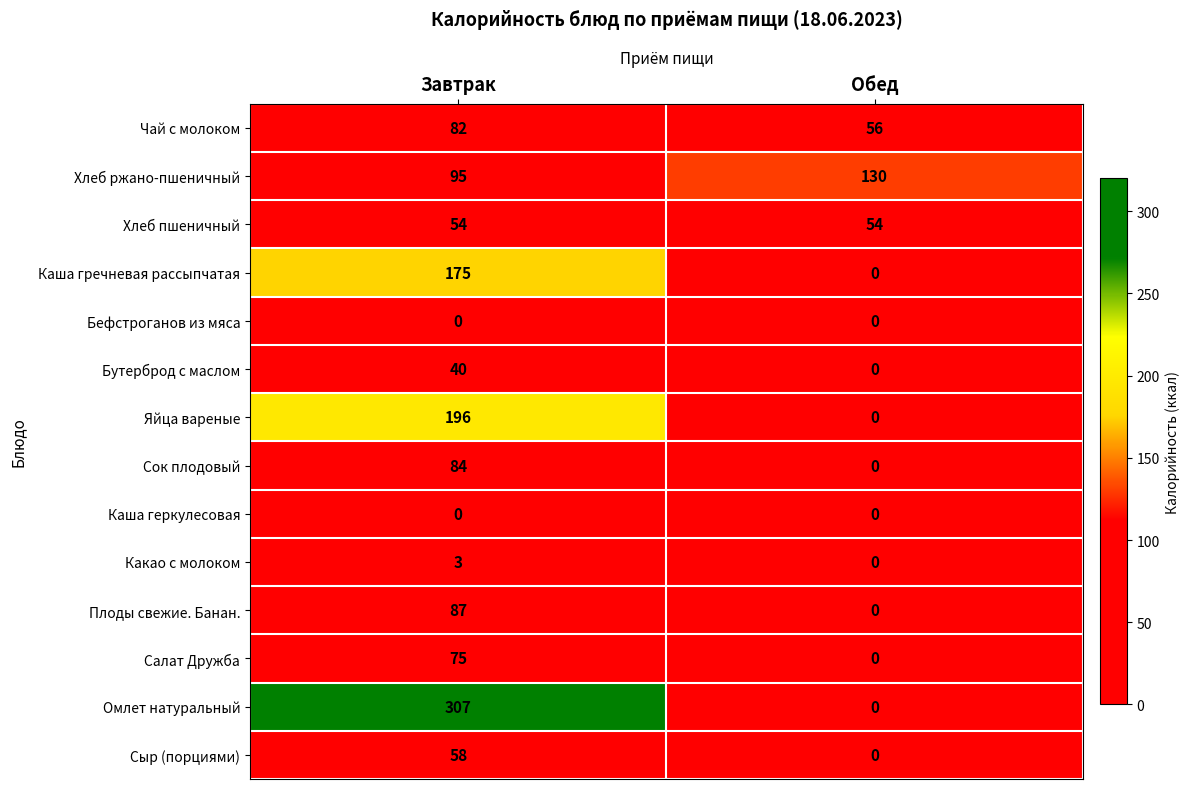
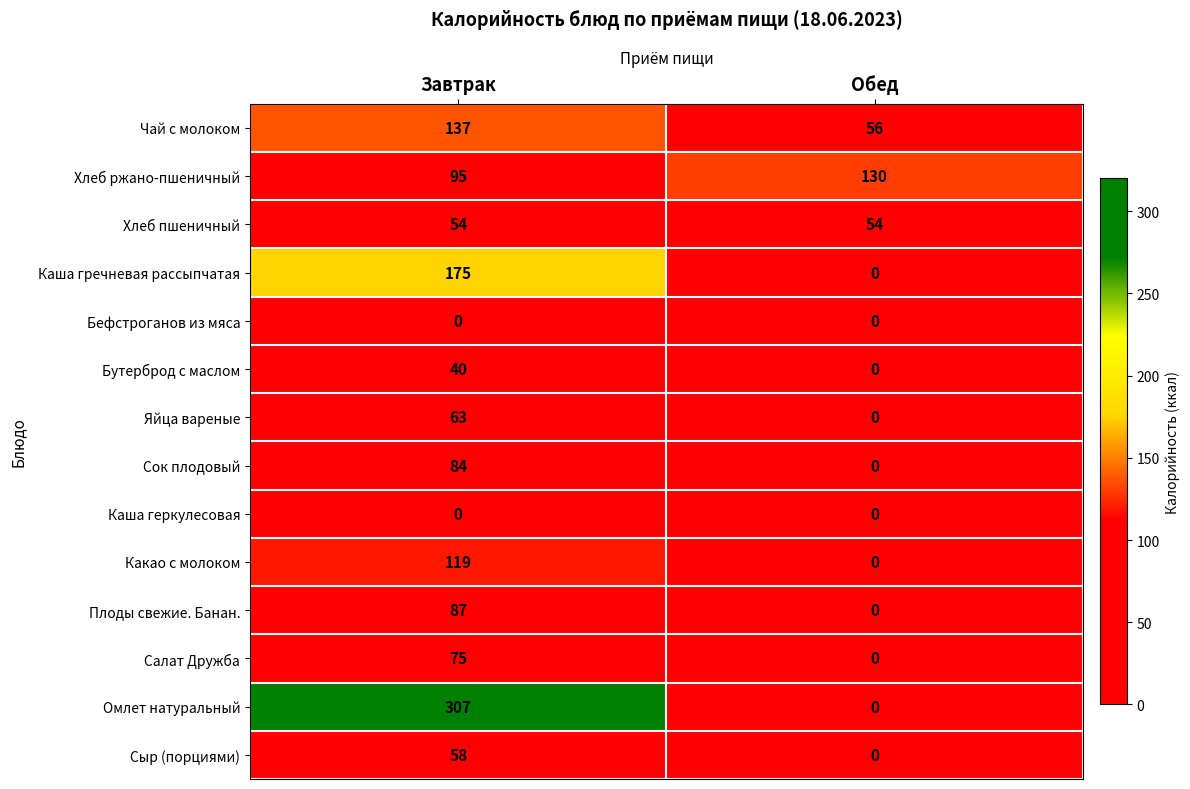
Чай с молоком, Завтрак: 82 -> 137
Яйца вареные, Завтрак: 196 -> 63
Какао с молоком, Завтрак: 3 -> 119
